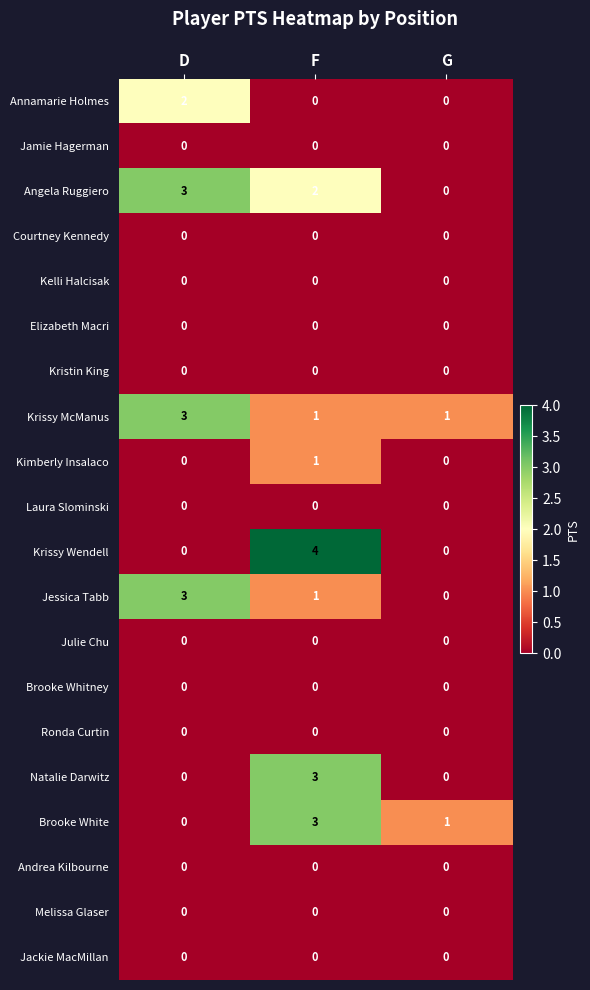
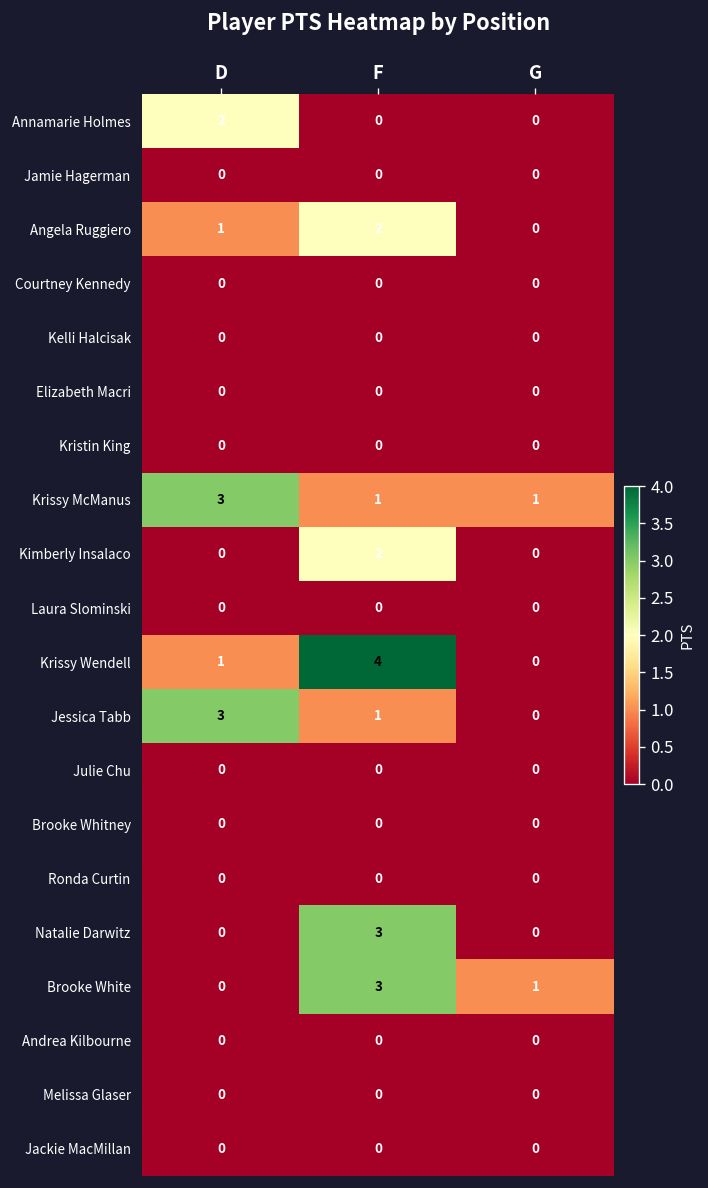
Angela Ruggiero, D: 3 -> 1
Kimberly Insalaco, F: 1 -> 2
Krissy Wendell, D: 0 -> 1
